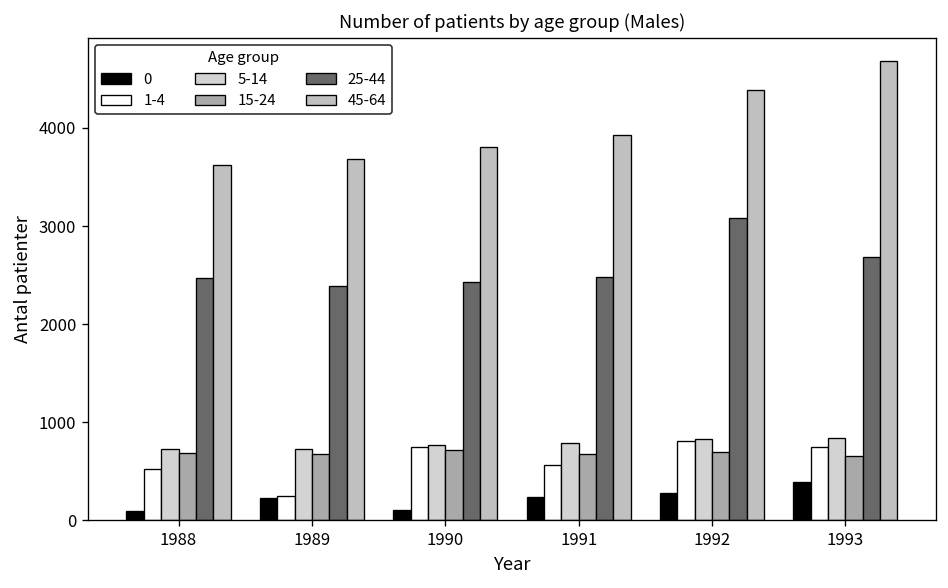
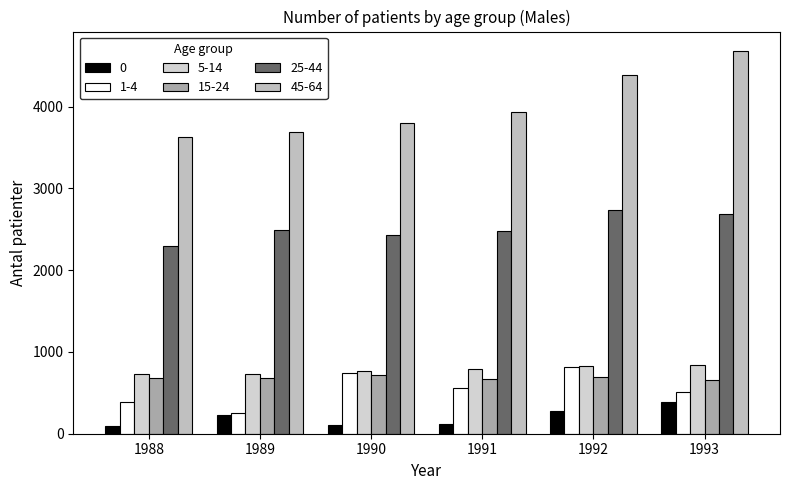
1-4, 1988: 500 -> 400
25-44, 1988: 2500 -> 2300
25-44, 1989: 2400 -> 2500
0, 1991: 200 -> 100
25-44, 1992: 3100 -> 2700
1-4, 1993: 700 -> 500
